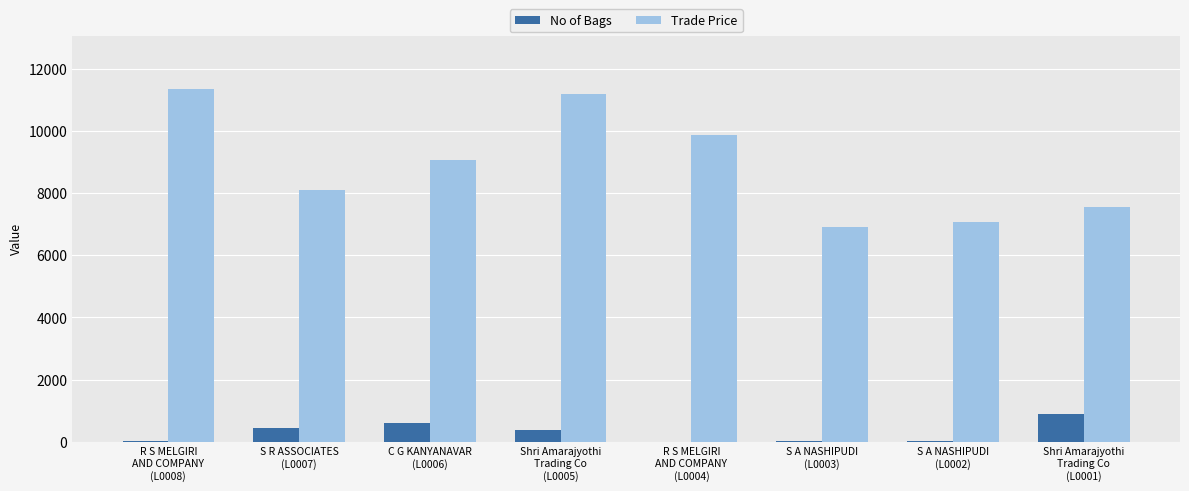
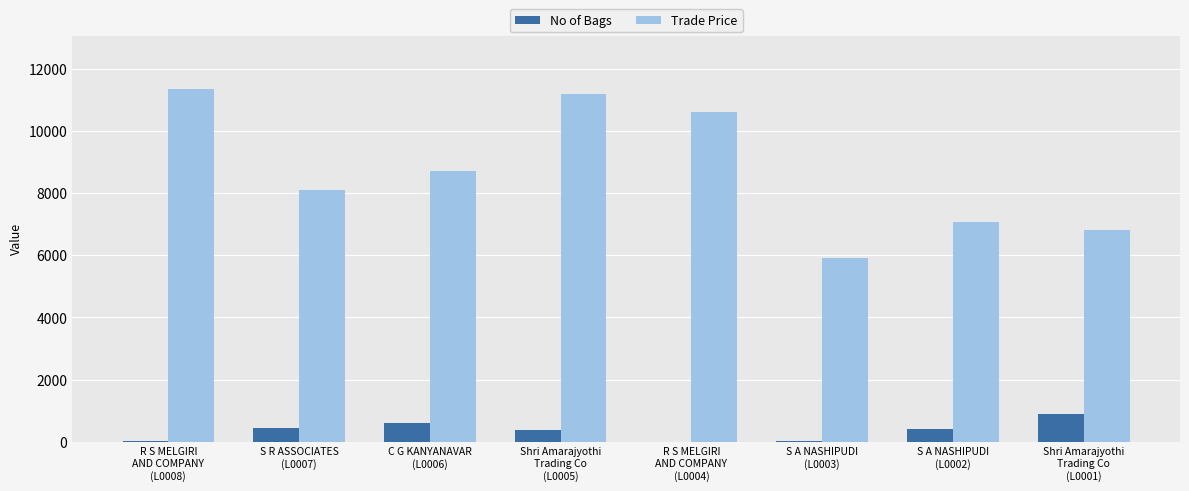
Trade Price, C G KANYANAVAR (L0006): 9100 -> 8700
Trade Price, R S MELGIRI AND COMPANY (L0004): 9900 -> 10600
Trade Price, S A NASHIPUDI (L0003): 6900 -> 5900
No of Bags, S A NASHIPUDI (L0002): 0 -> 400
Trade Price, Shri Amarajyothi Trading Co (L0001): 7500 -> 6800
